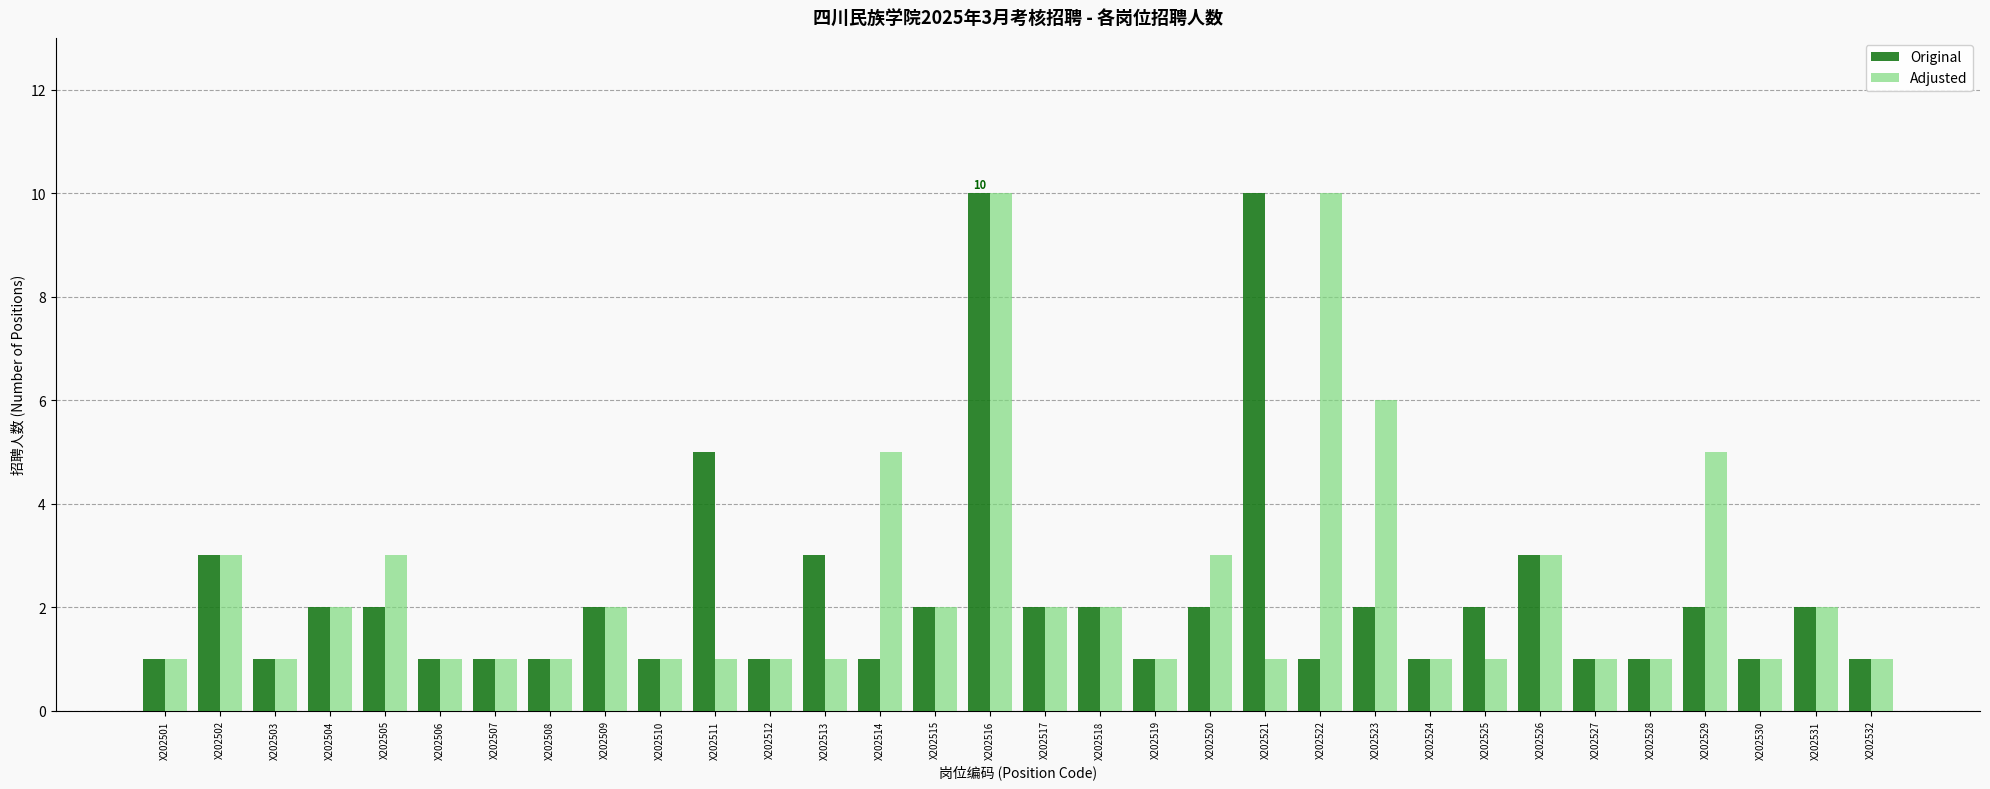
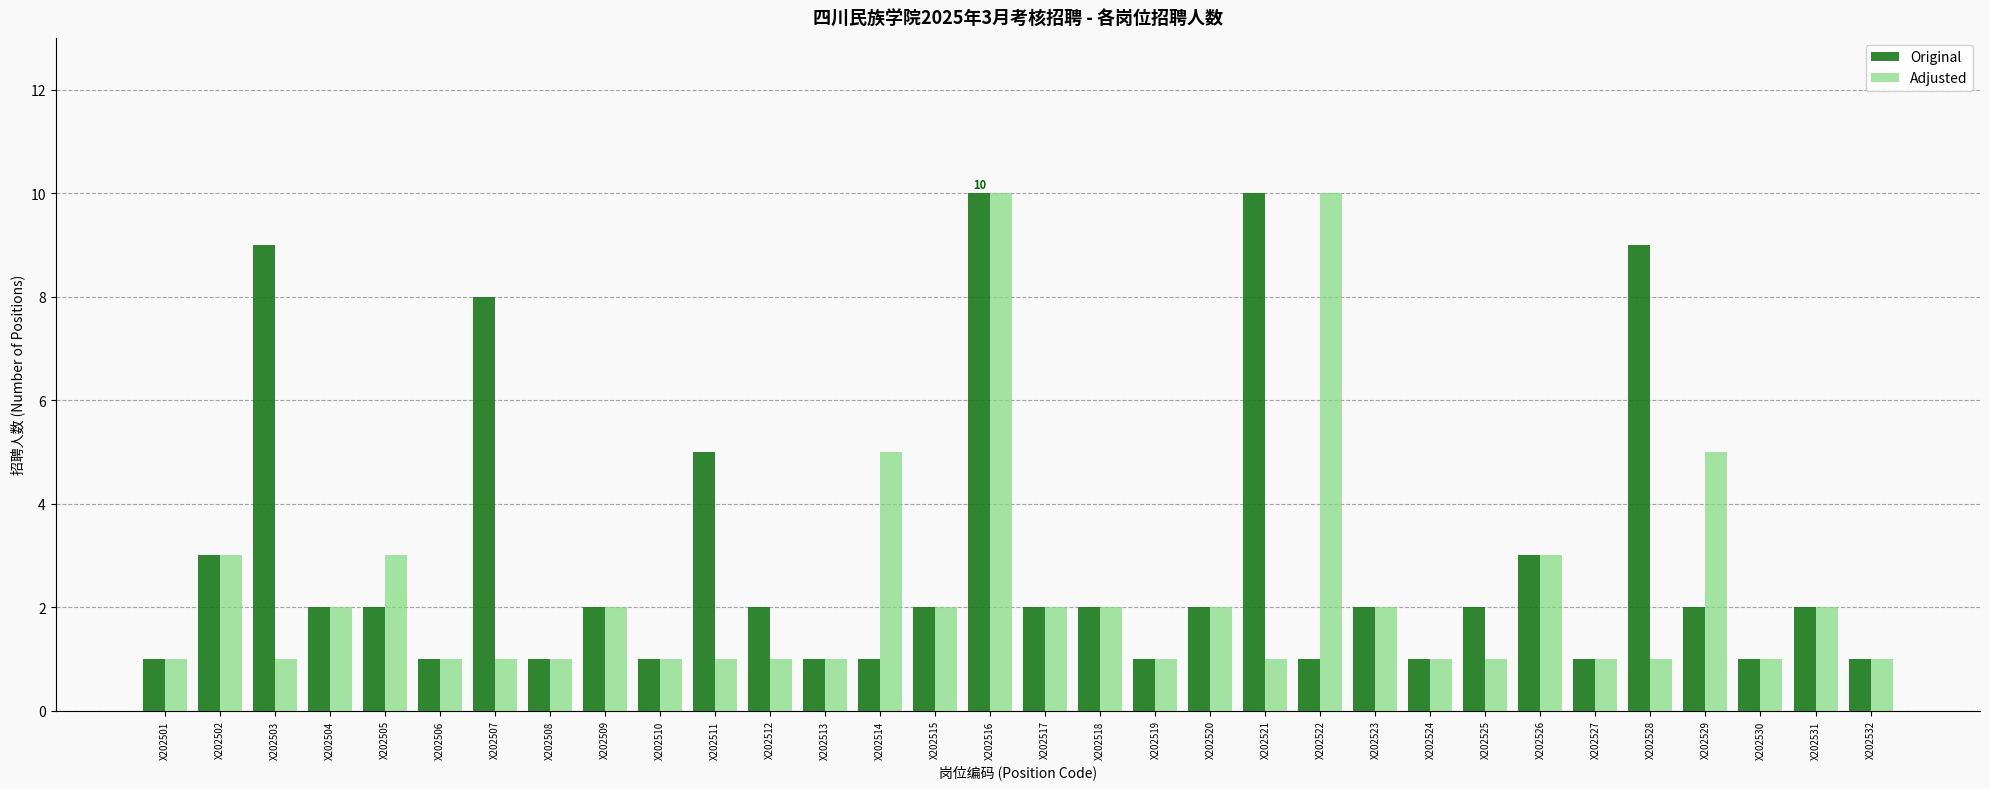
Original, X202503: 1 -> 9
Original, X202507: 1 -> 8
Original, X202512: 1 -> 2
Original, X202513: 3 -> 1
Adjusted, X202520: 3 -> 2
Adjusted, X202523: 6 -> 2
Original, X202528: 1 -> 9
